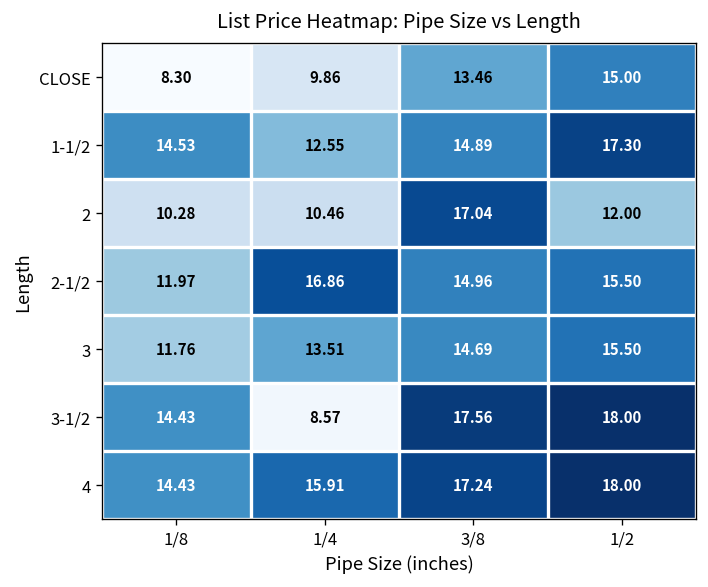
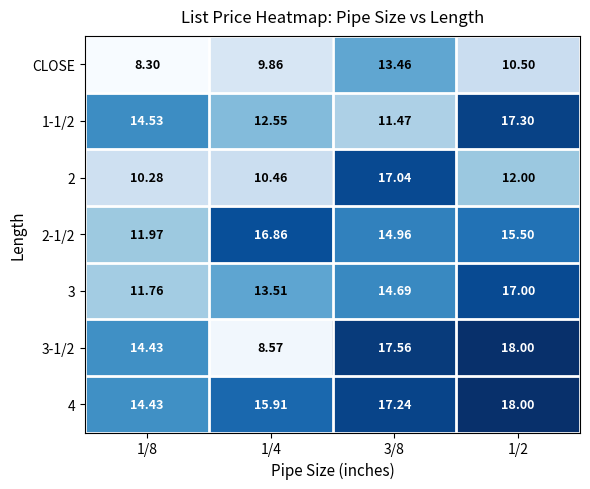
CLOSE, 1/2: 15.00 -> 10.50
1-1/2, 3/8: 14.89 -> 11.47
3, 1/2: 15.50 -> 17.00
